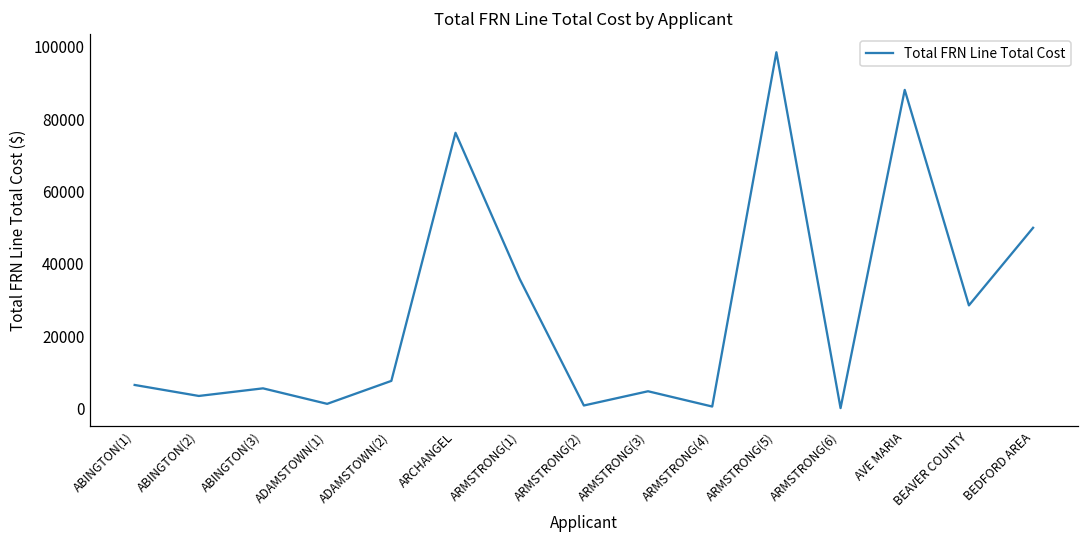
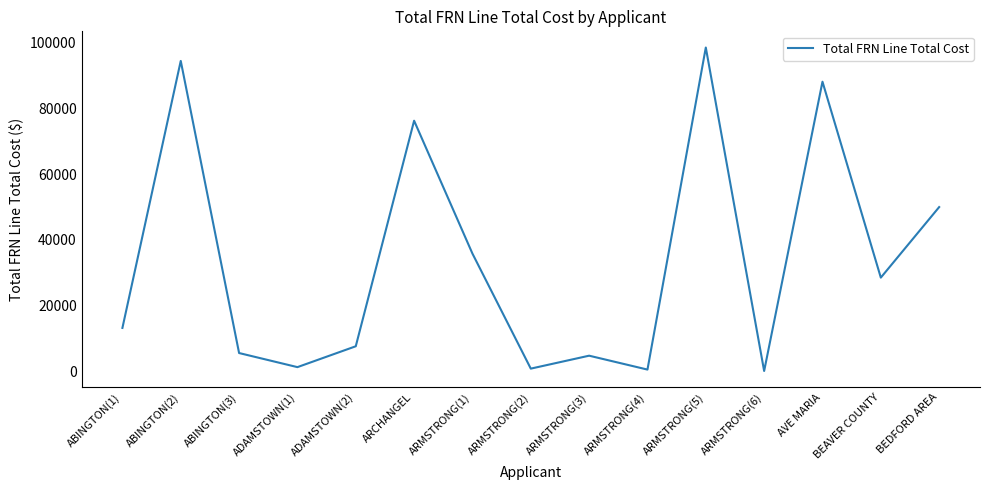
ABINGTON(1): 7000 -> 13000
ABINGTON(2): 4000 -> 94000
